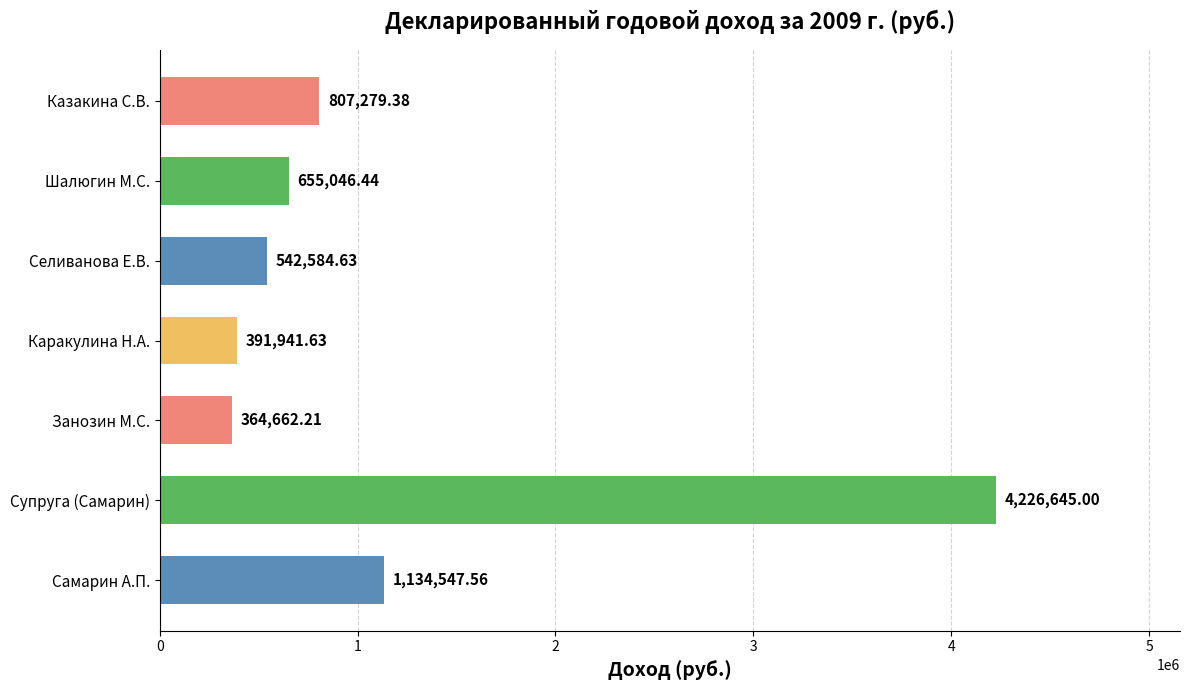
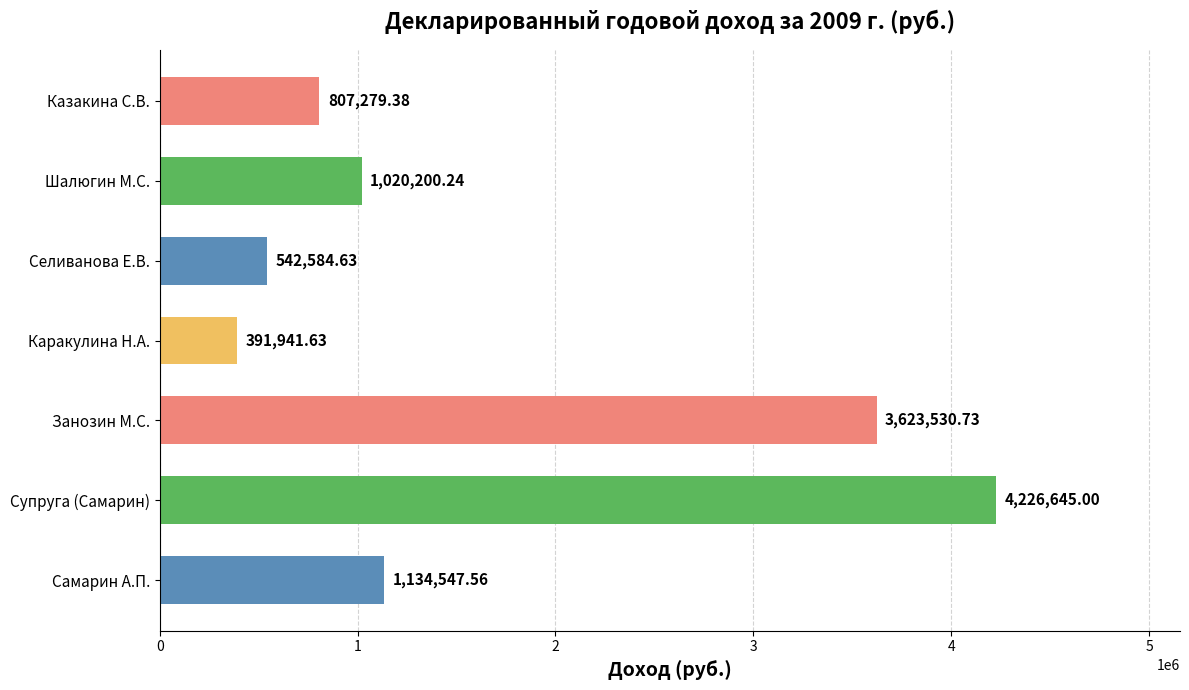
Шалюгин М.С.: 655,046.44 -> 1,020,200.24
Занозин М.С.: 364,662.21 -> 3,623,530.73
